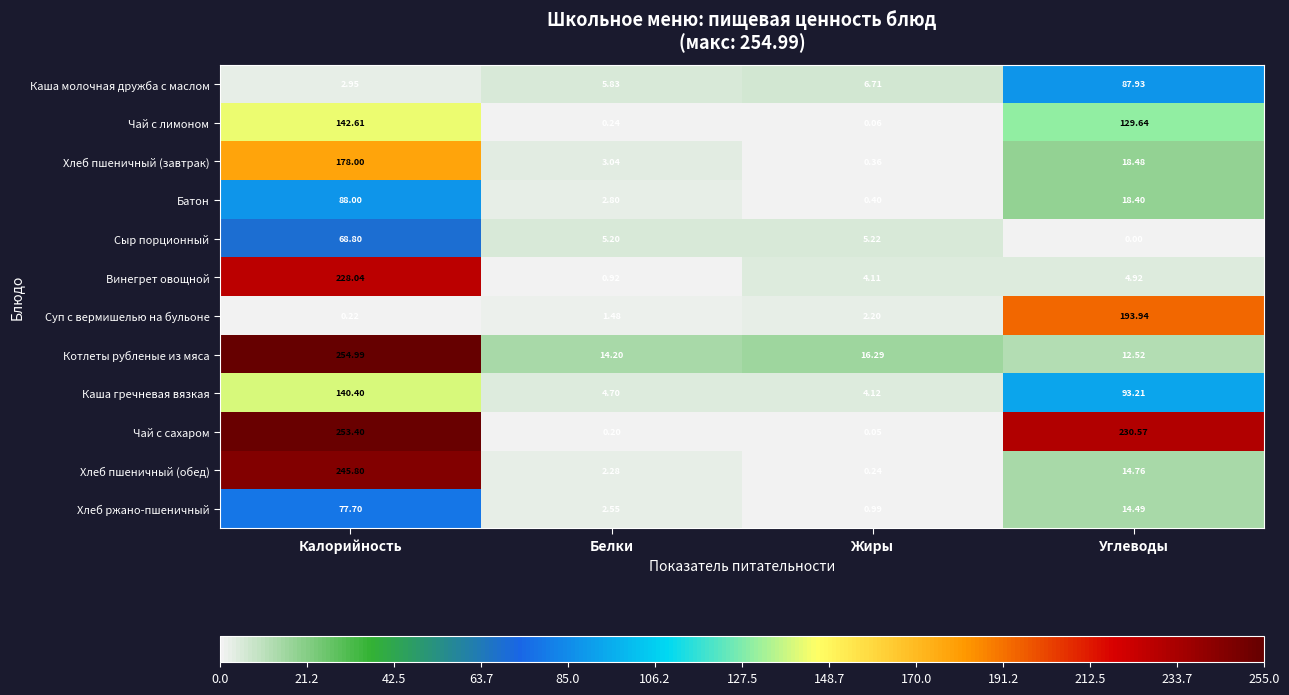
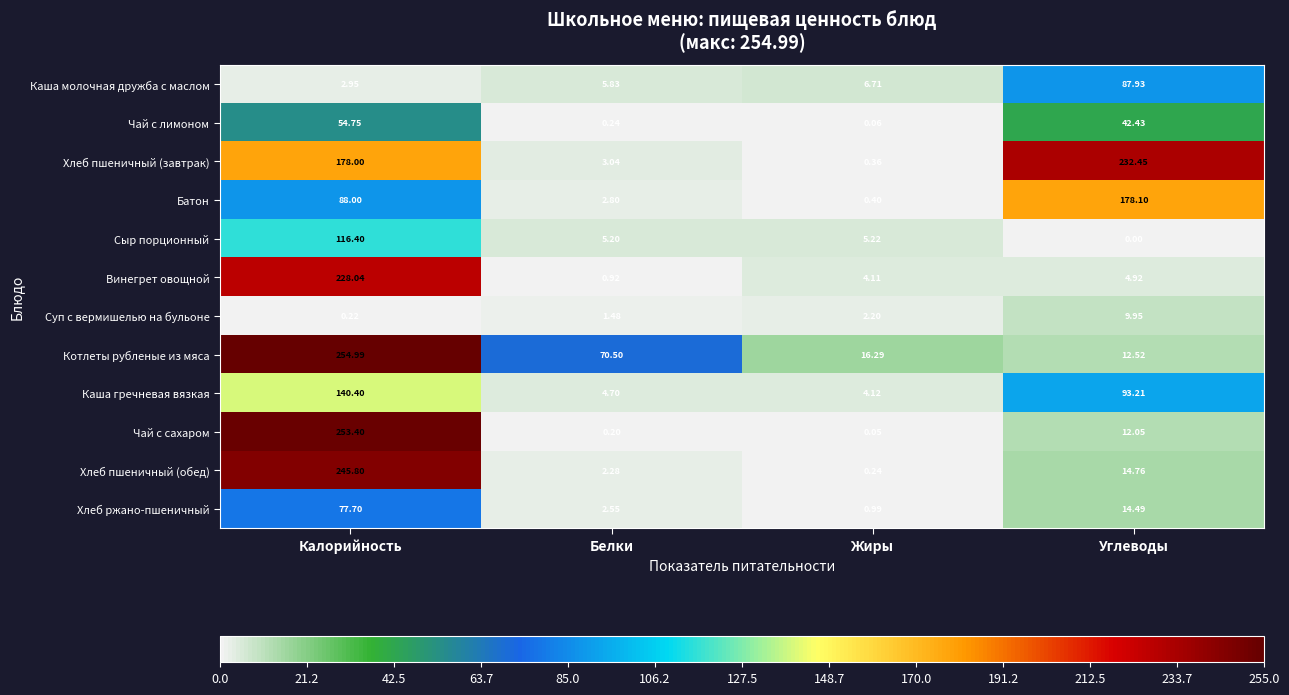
Чай с лимоном, Калорийность: 142.61 -> 54.75
Чай с лимоном, Углеводы: 129.64 -> 42.43
Хлеб пшеничный (завтрак), Углеводы: 18.48 -> 232.45
Батон, Углеводы: 18.40 -> 178.10
Сыр порционный, Калорийность: 68.80 -> 116.40
Суп с вермишелью на бульоне, Углеводы: 193.94 -> 9.95
Котлеты рубленые из мяса, Белки: 14.20 -> 70.50
Чай с сахаром, Углеводы: 230.57 -> 12.05
